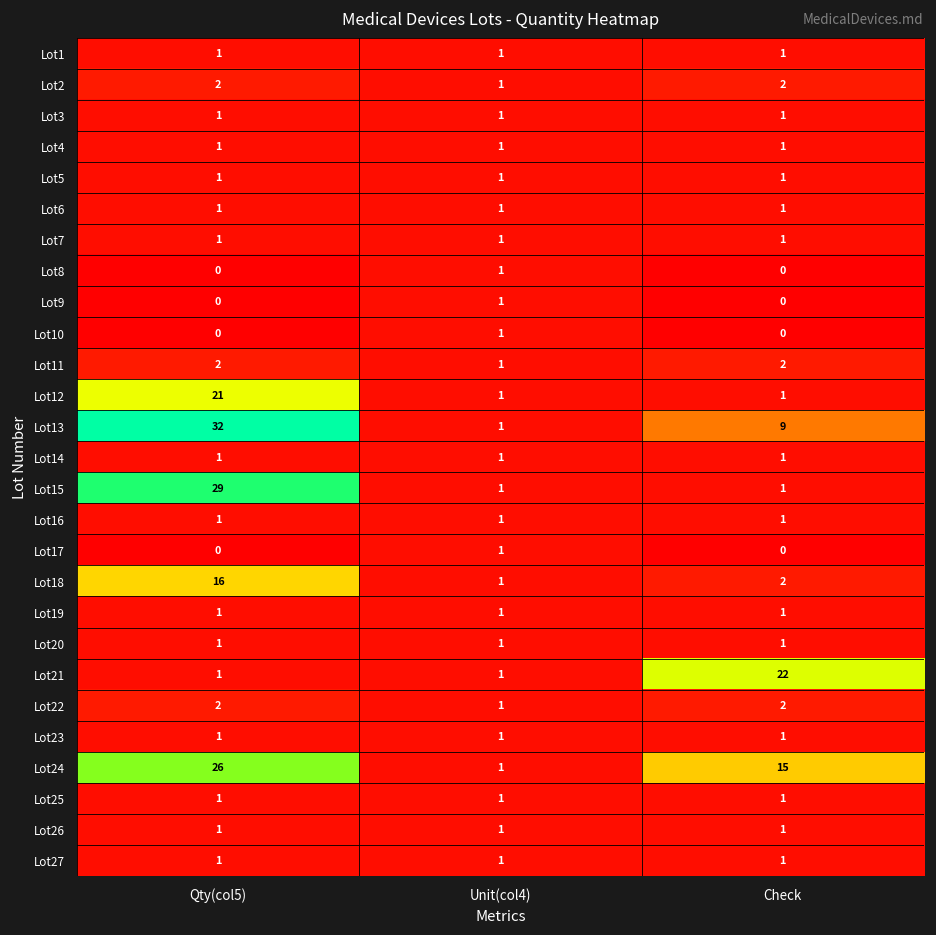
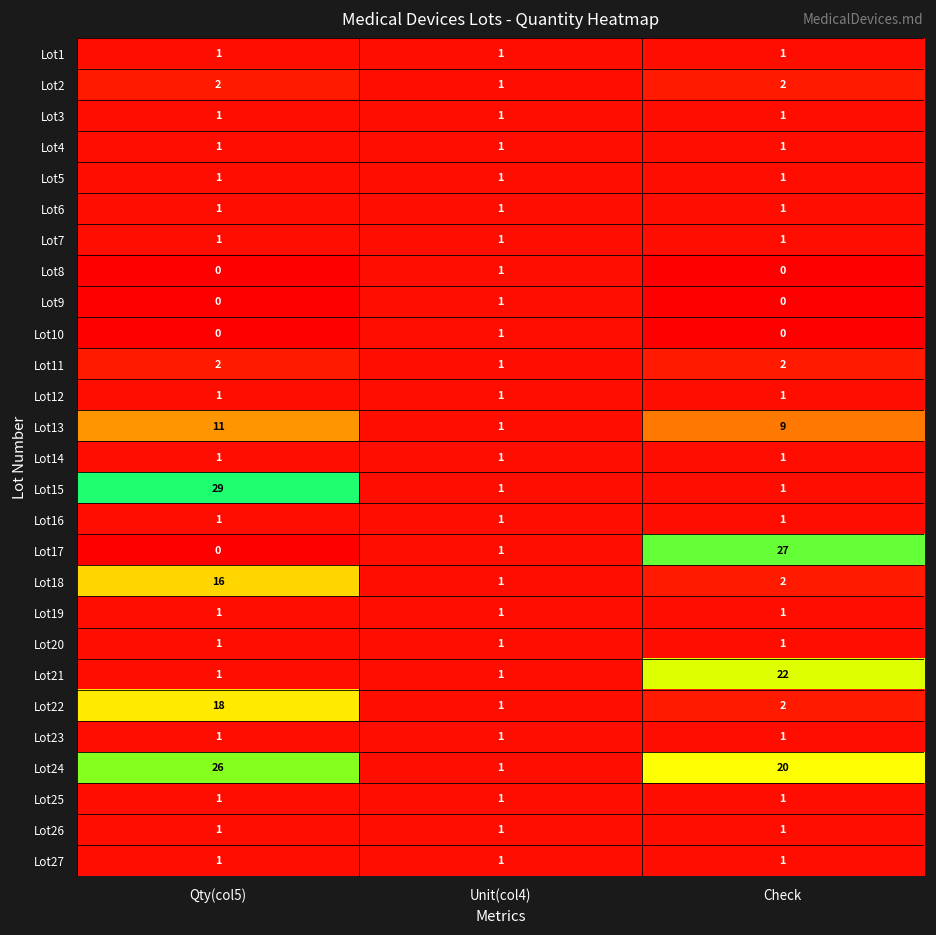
Lot12, Qty(col5): 21 -> 1
Lot13, Qty(col5): 32 -> 11
Lot17, Check: 0 -> 27
Lot22, Qty(col5): 2 -> 18
Lot24, Check: 15 -> 20
